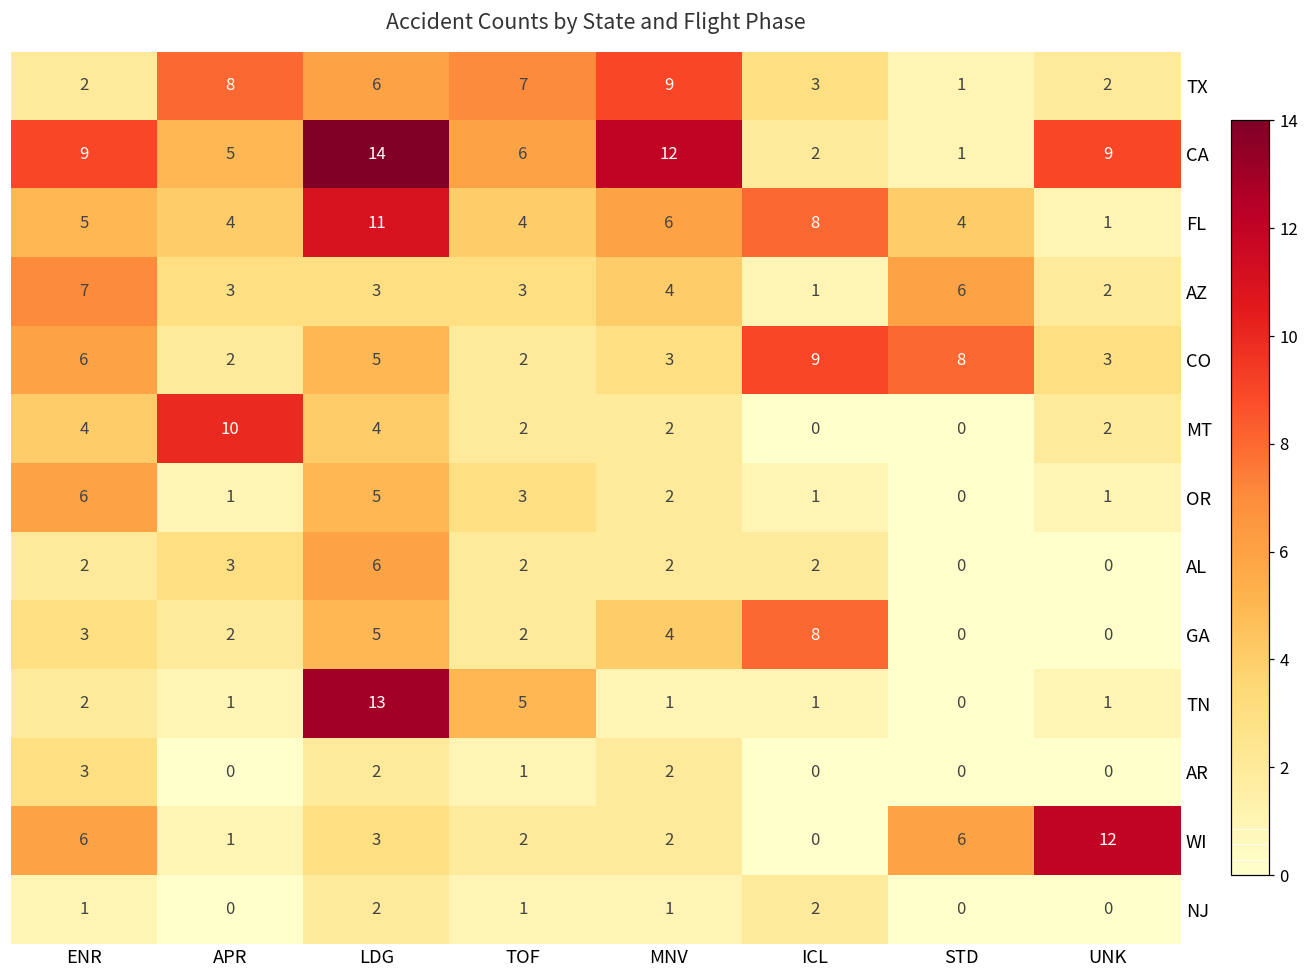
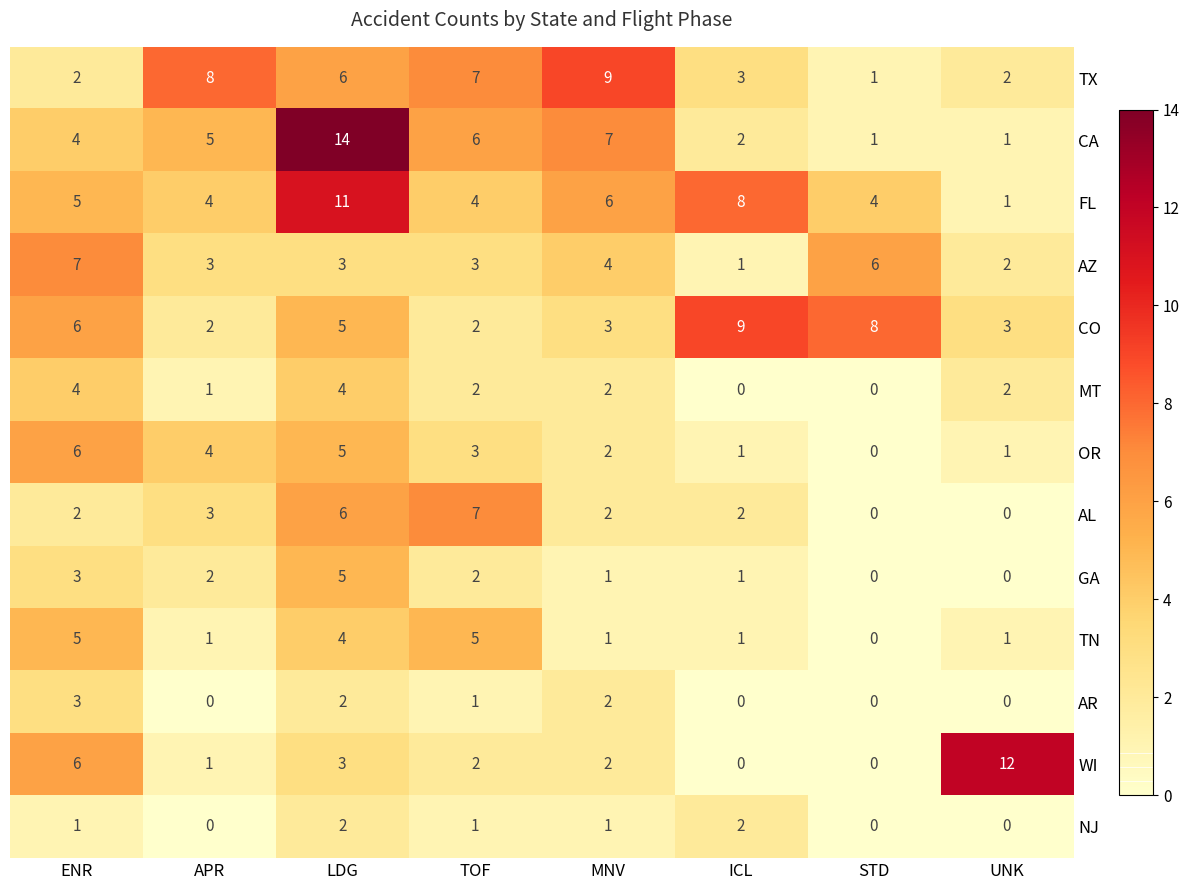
CA, ENR: 9 -> 4
CA, MNV: 12 -> 7
CA, UNK: 9 -> 1
MT, APR: 10 -> 1
OR, APR: 1 -> 4
AL, TOF: 2 -> 7
GA, MNV: 4 -> 1
GA, ICL: 8 -> 1
TN, ENR: 2 -> 5
TN, LDG: 13 -> 4
WI, STD: 6 -> 0
